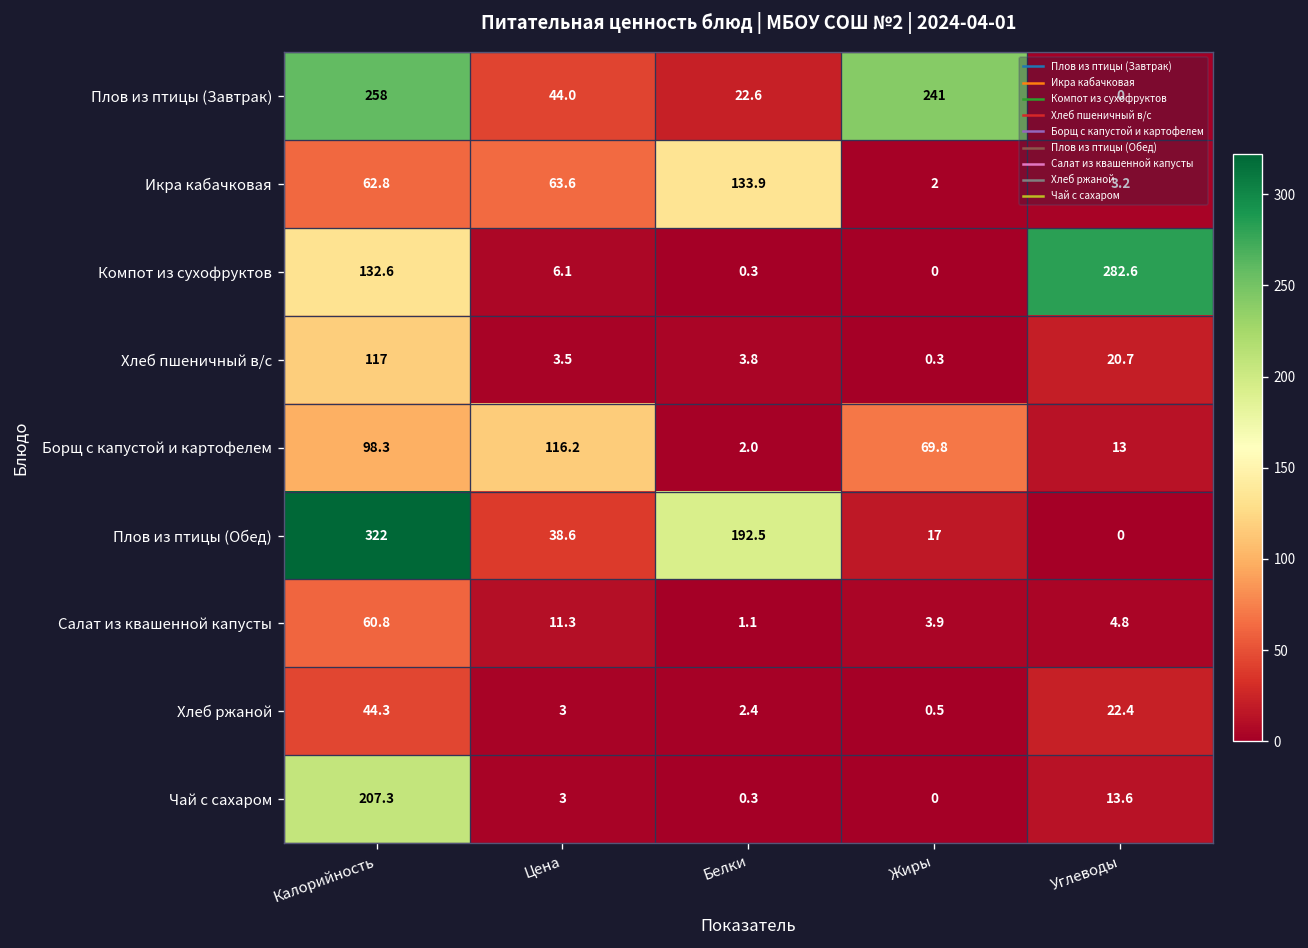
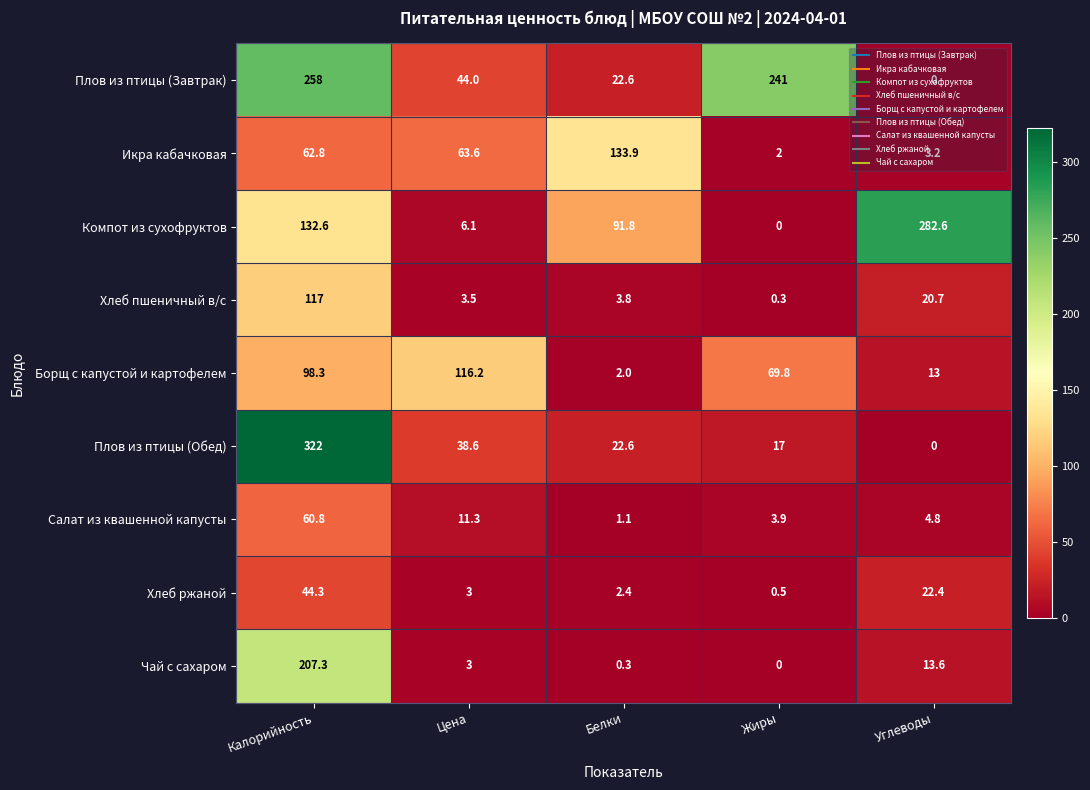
Компот из сухофруктов, Белки: 0.3 -> 91.8
Плов из птицы (Обед), Белки: 192.5 -> 22.6
